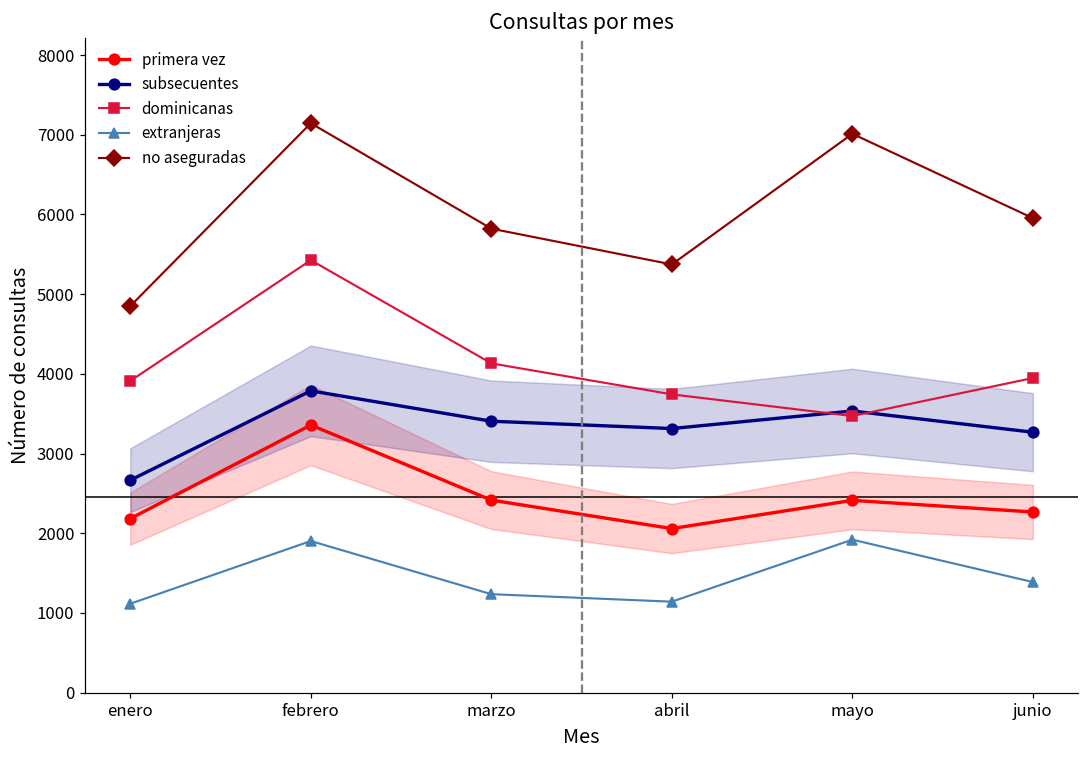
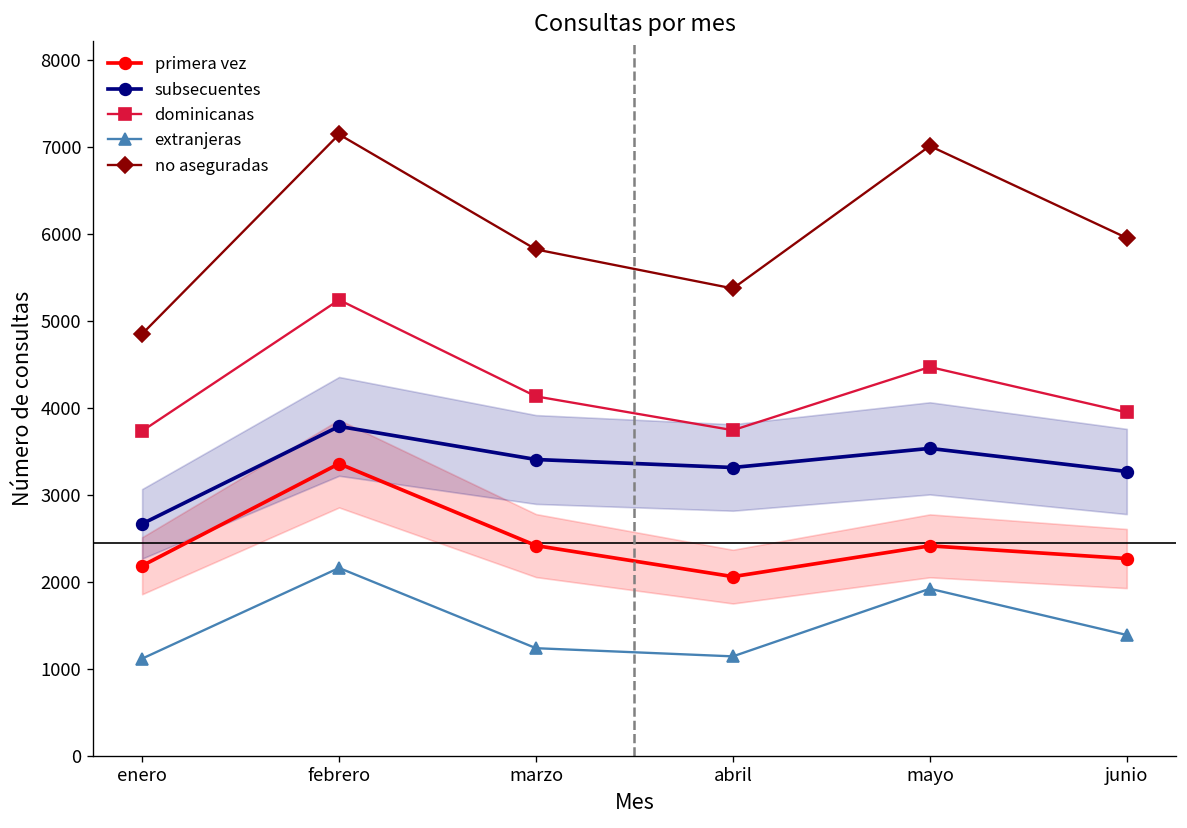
dominicanas, enero: 3900 -> 3700
dominicanas, febrero: 5400 -> 5200
extranjeras, febrero: 1900 -> 2200
dominicanas, mayo: 3500 -> 4500
